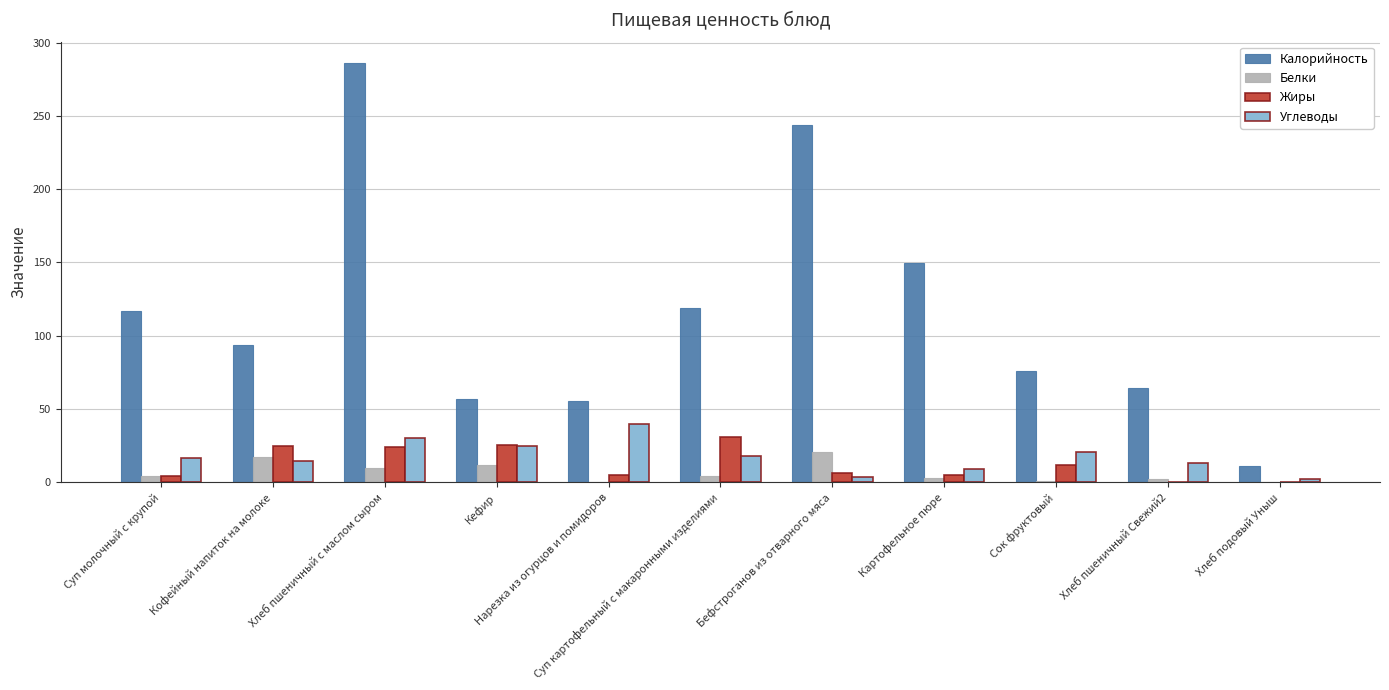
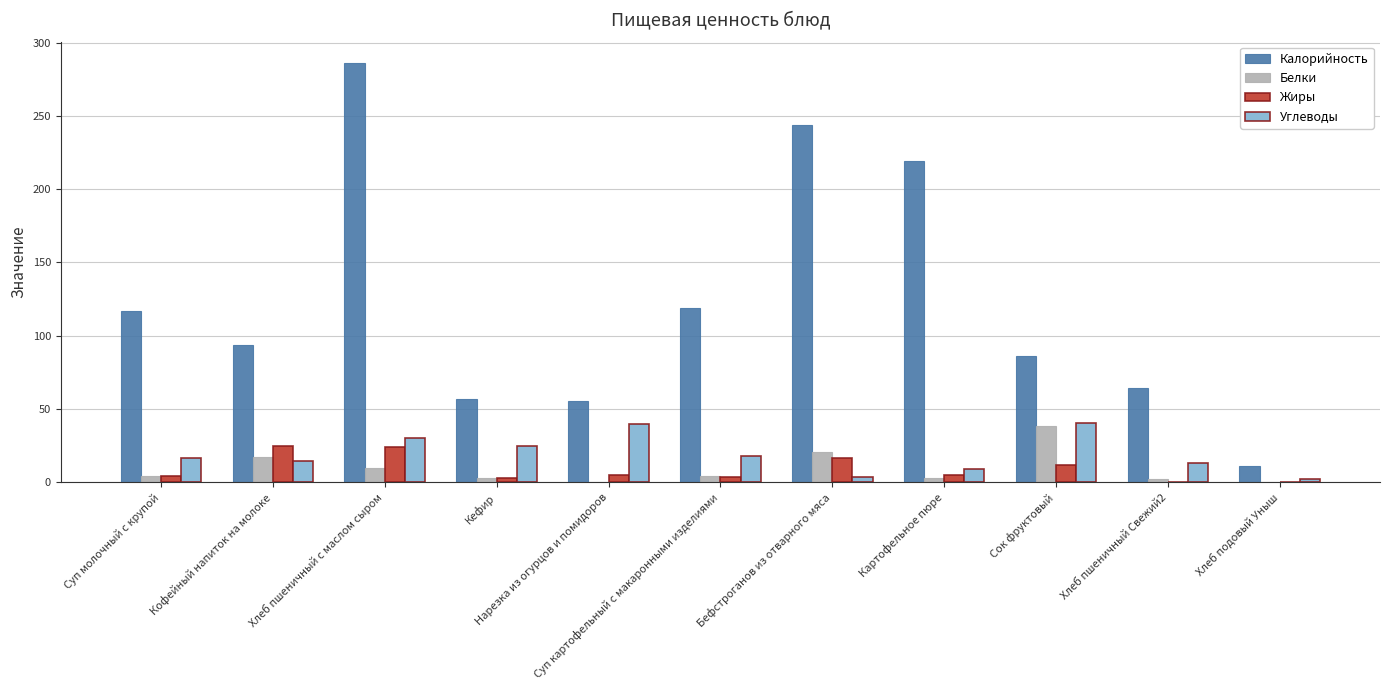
Белки, Кефир: 12 -> 3
Жиры, Кефир: 25 -> 3
Жиры, Суп картофельный с макаронными изделиями: 31 -> 4
Жиры, Бефстроганов из отварного мяса: 6 -> 16
Калорийность, Картофельное пюре: 150 -> 220
Калорийность, Сок фруктовый: 76 -> 86
Белки, Сок фруктовый: 1 -> 38
Углеводы, Сок фруктовый: 21 -> 41
